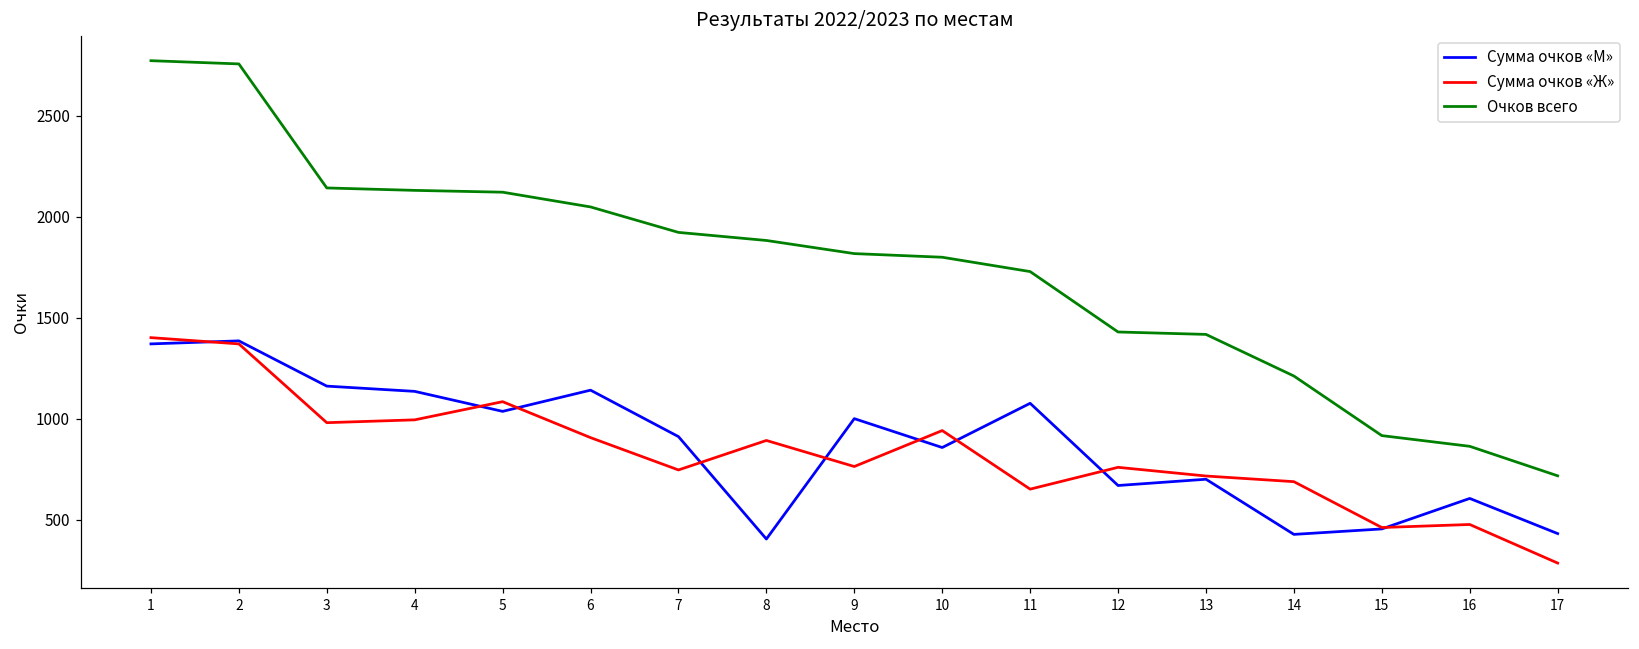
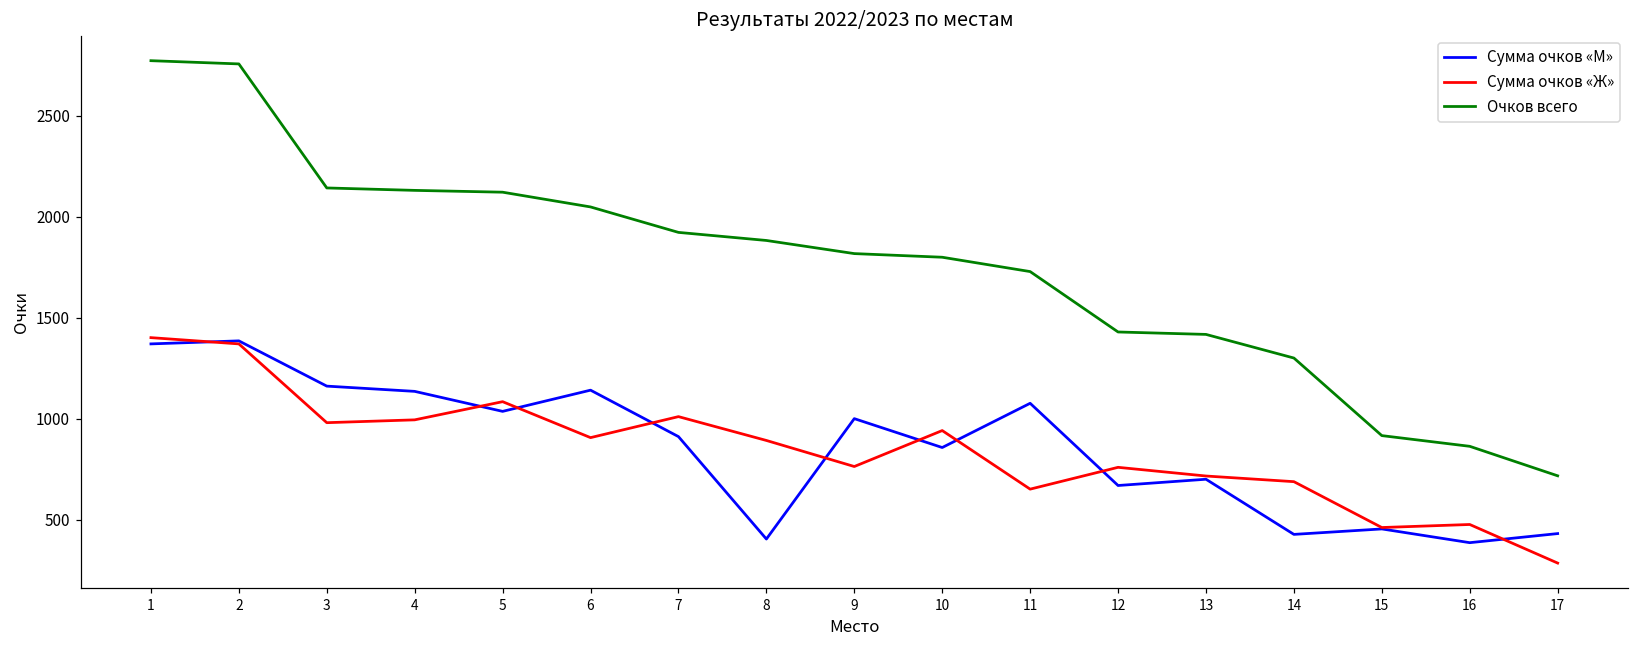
Сумма очков «Ж», 7: 750 -> 1010
Очков всего, 14: 1210 -> 1300
Сумма очков «М», 16: 610 -> 390
